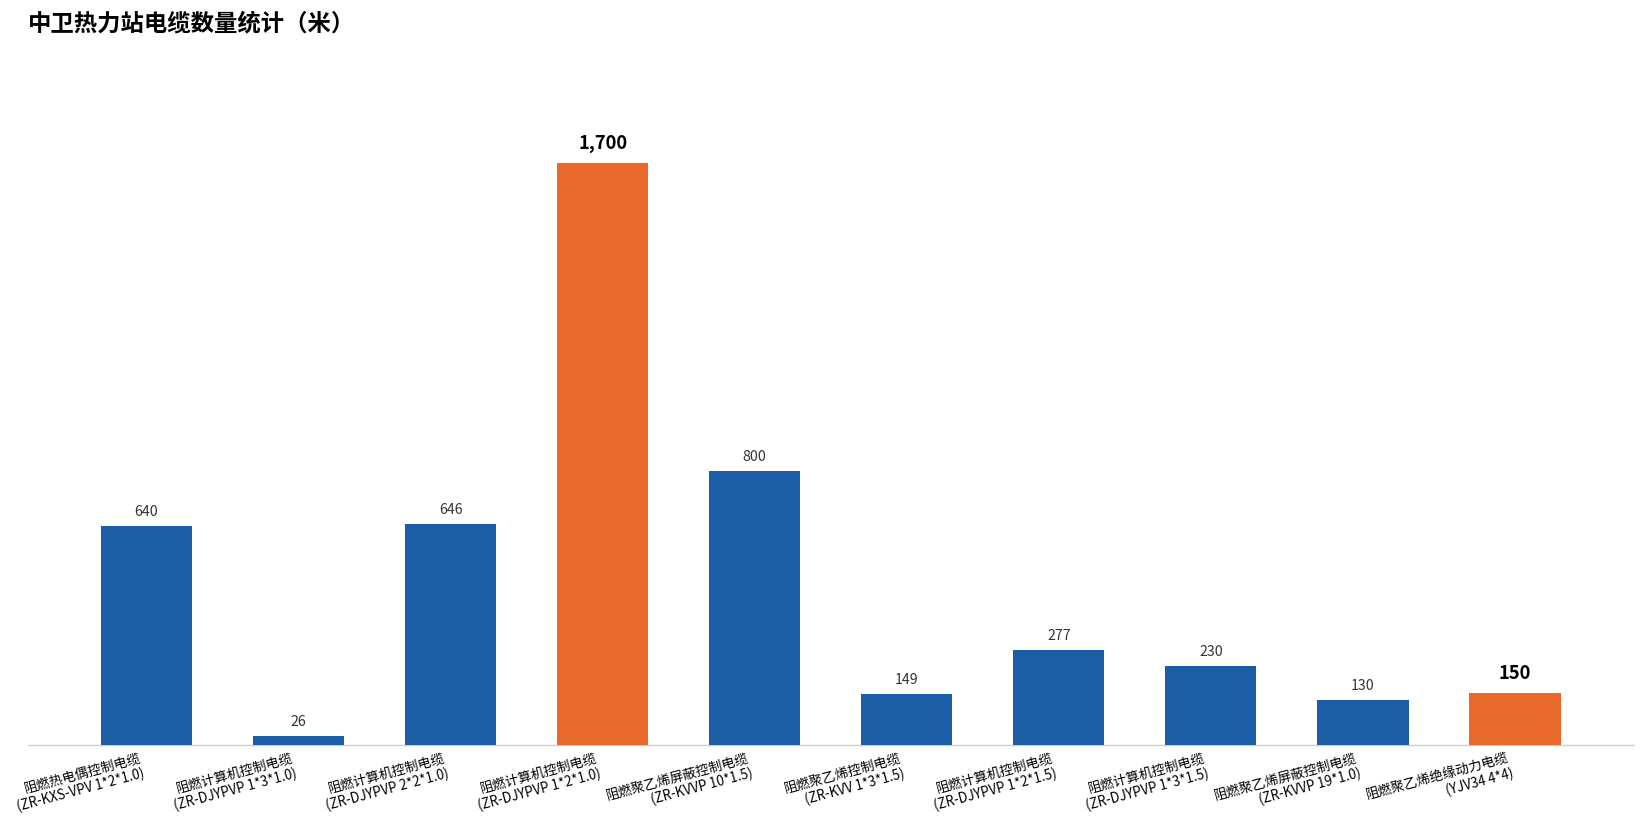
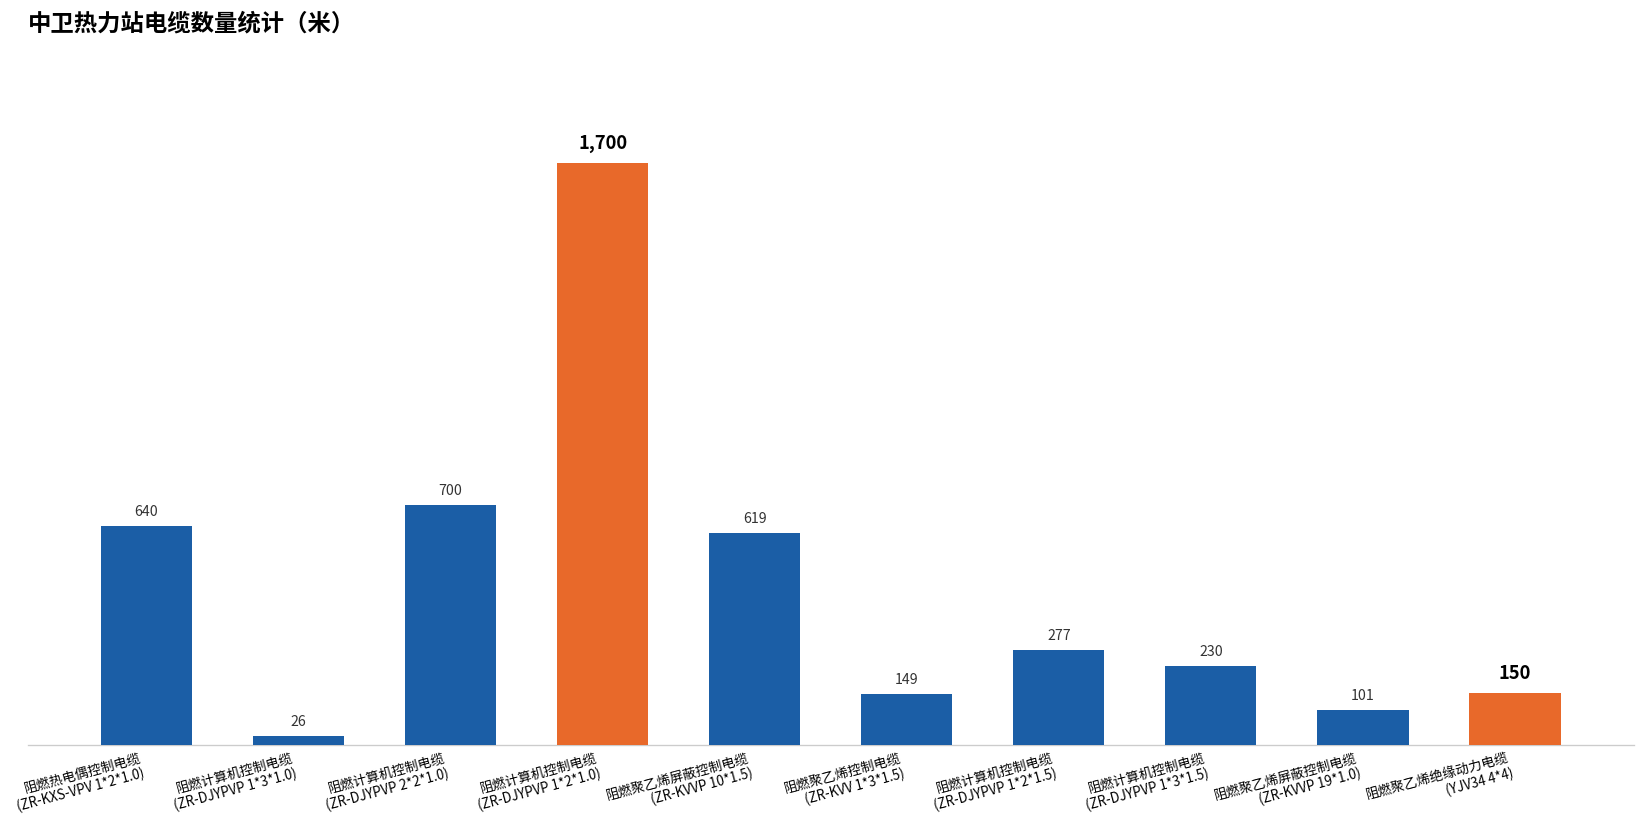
阻燃计算机控制电缆 (ZR-DJYPVP 2*2*1.0): 646 -> 700
阻燃聚乙烯屏蔽控制电缆 (ZR-KVVP 10*1.5): 800 -> 619
阻燃聚乙烯屏蔽控制电缆 (ZR-KVVP 19*1.0): 130 -> 101
